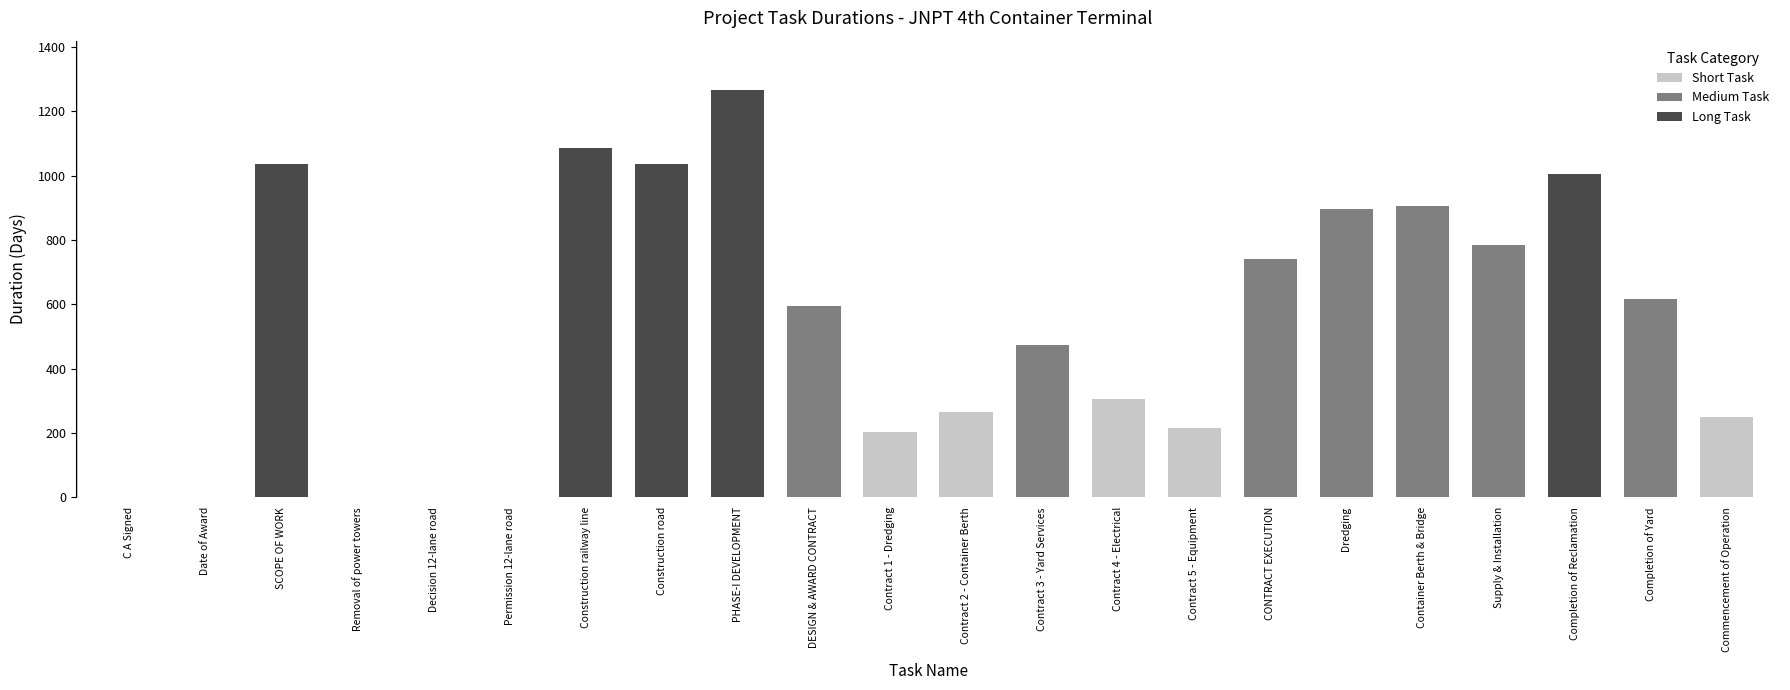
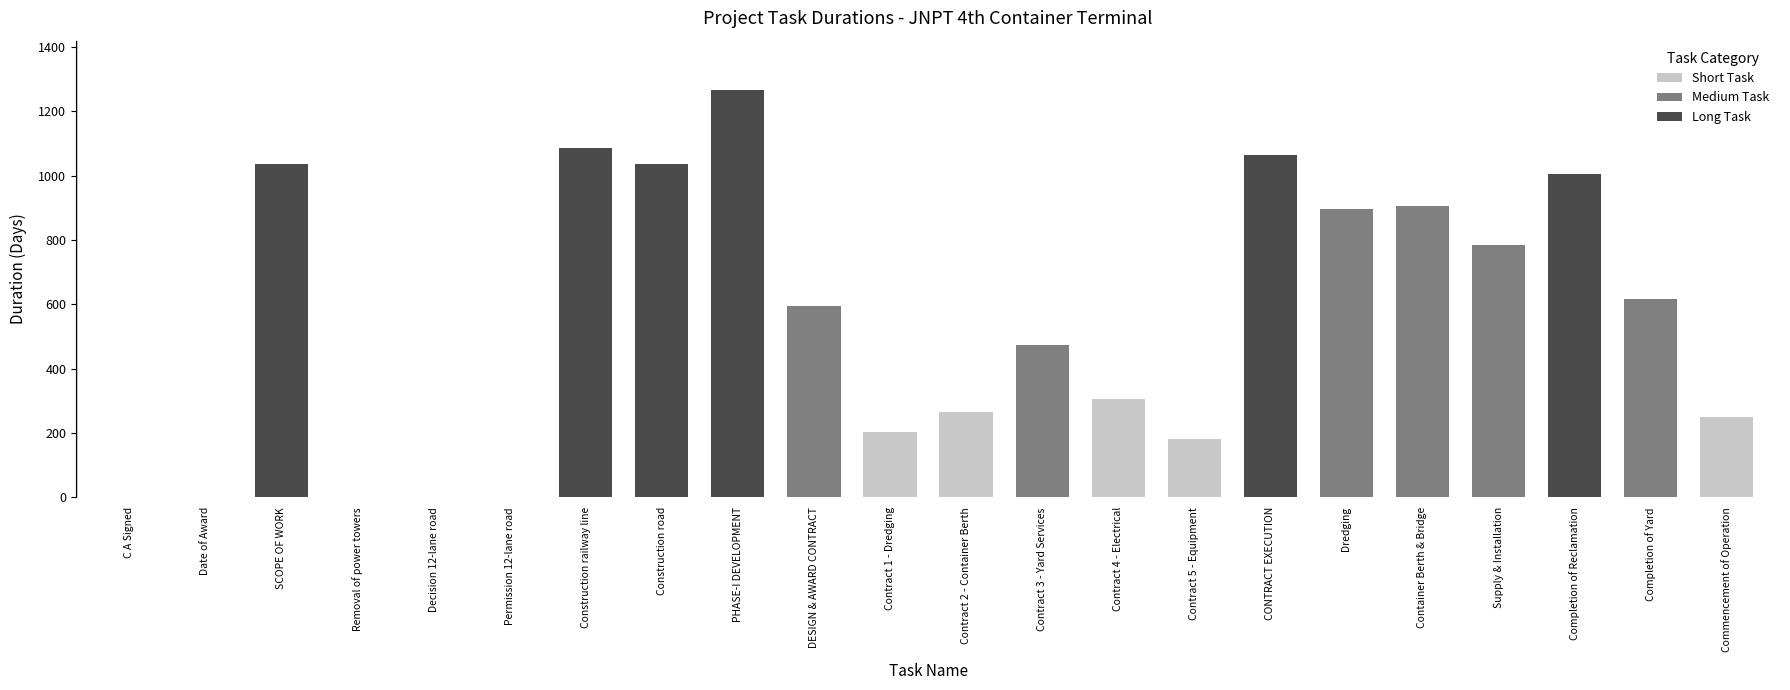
Contract 5 - Equipment: 220 -> 180
CONTRACT EXECUTION: 740 -> 1060
